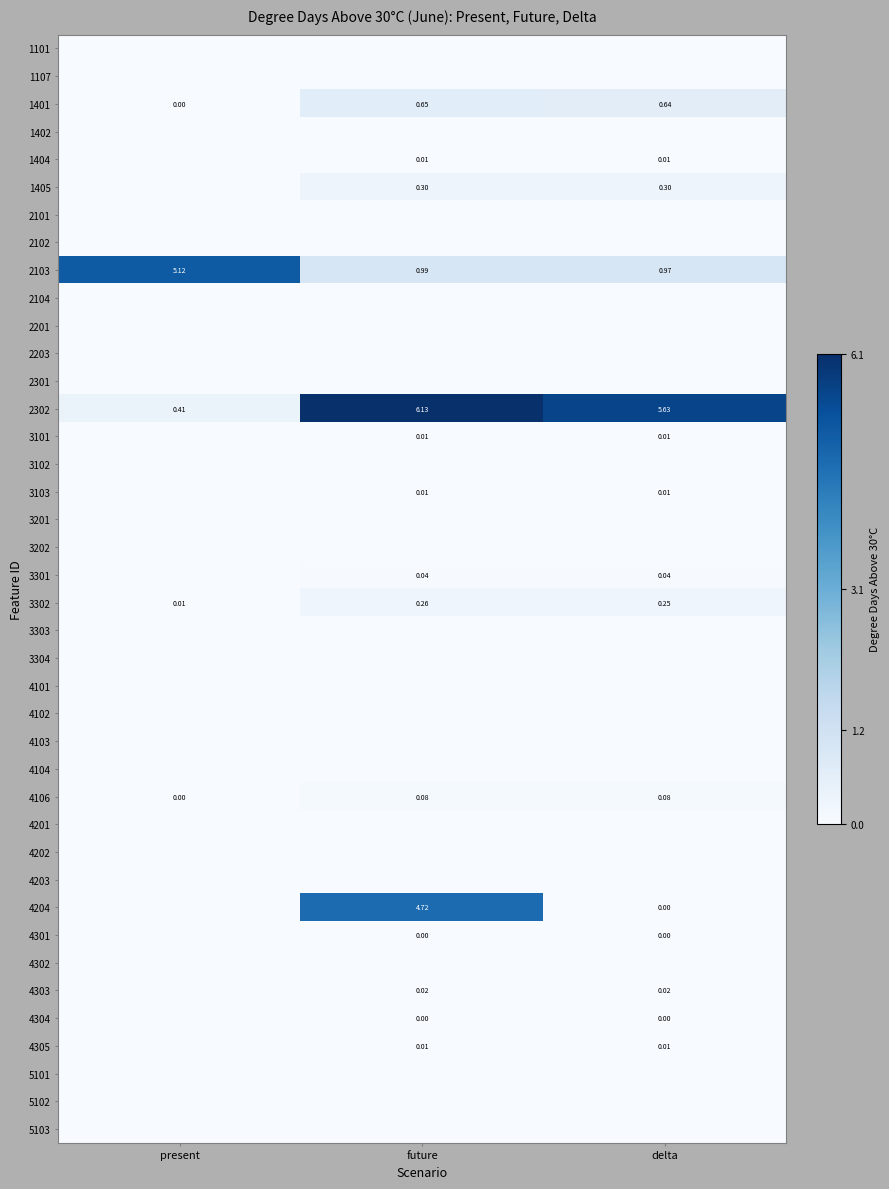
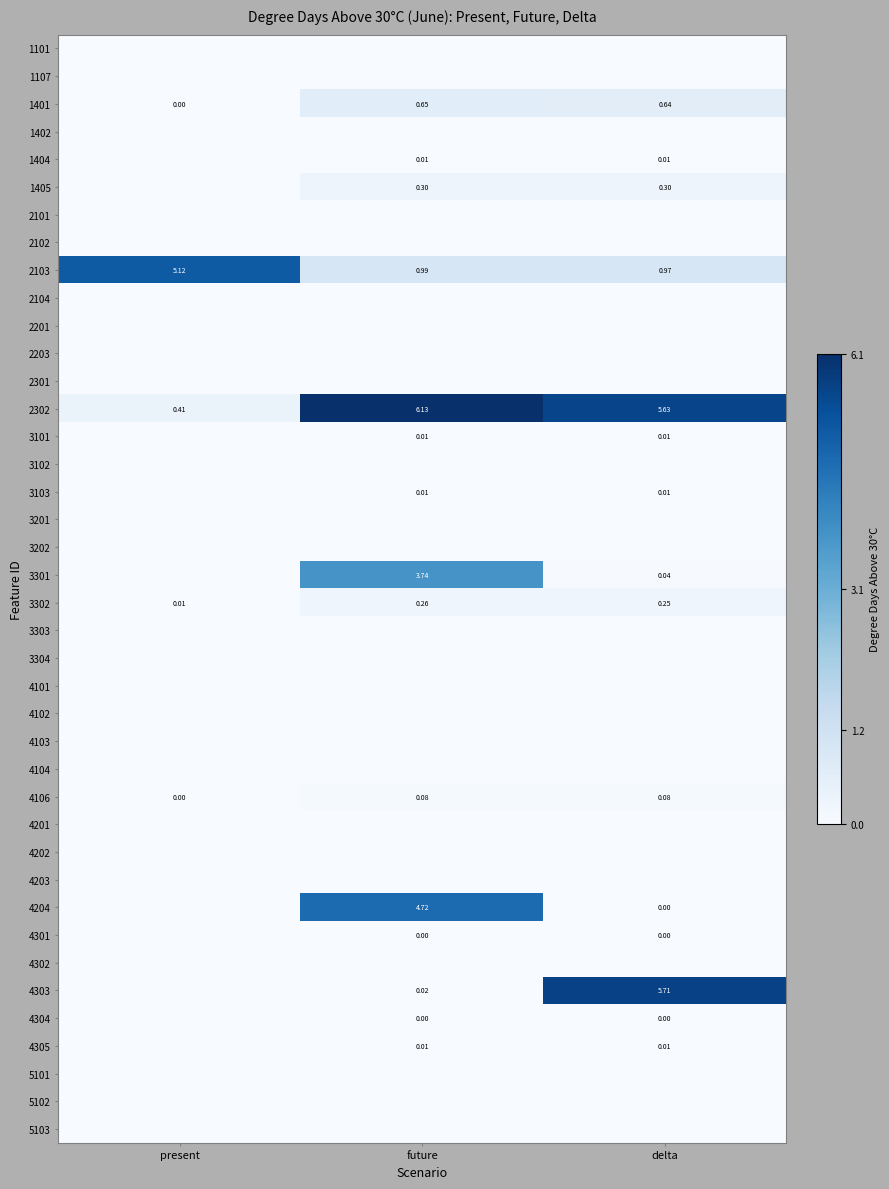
3301, future: 0.04 -> 3.74
4303, delta: 0.02 -> 5.71
